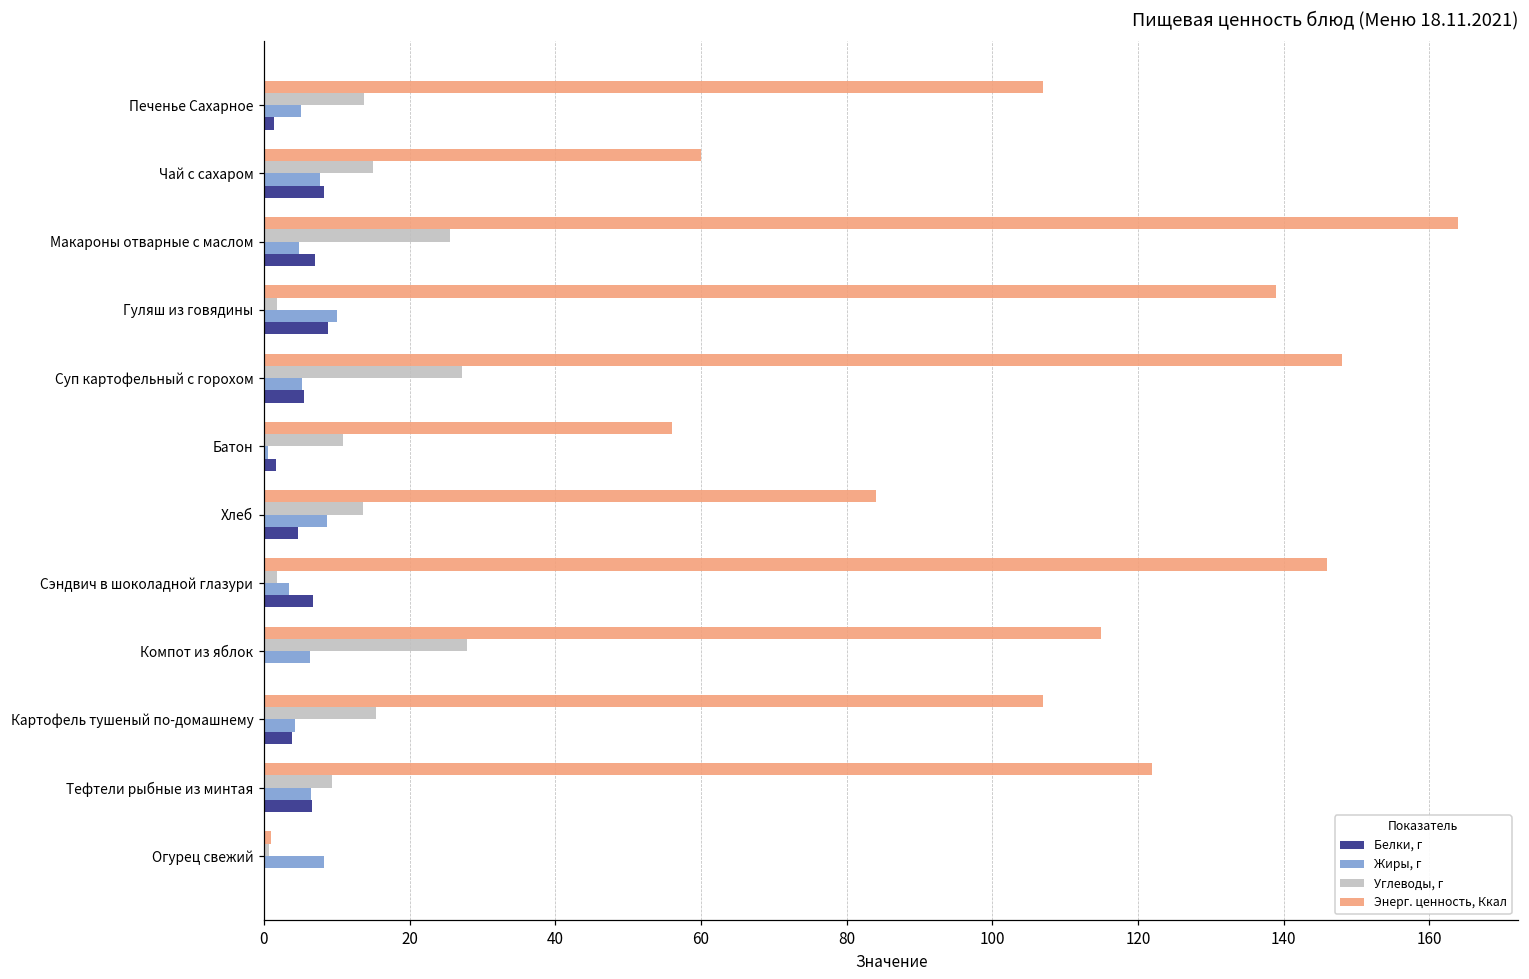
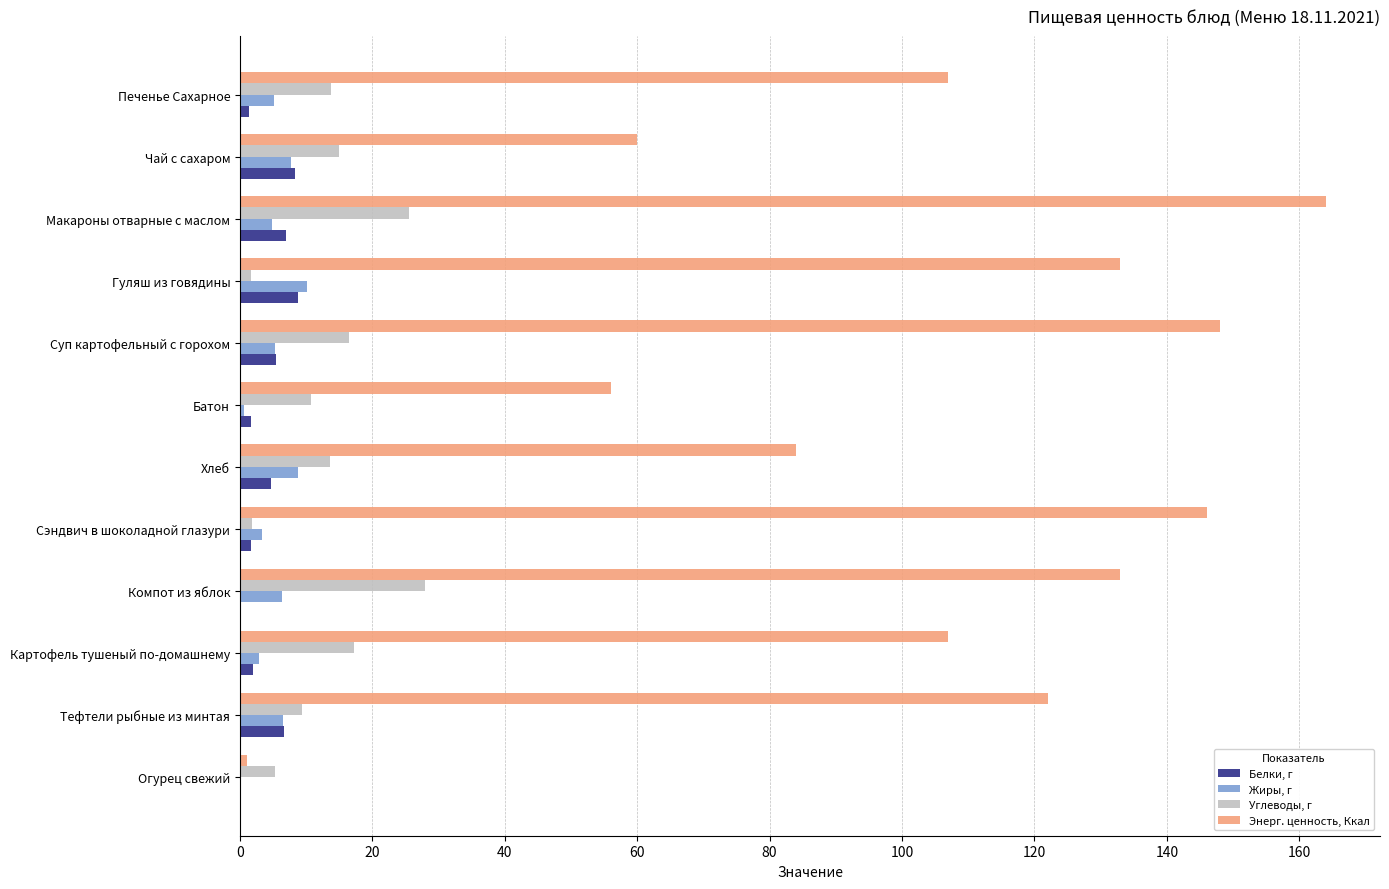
Энерг. ценность, Ккал, Гуляш из говядины: 139 -> 133
Углеводы, г, Суп картофельный с горохом: 27 -> 17
Белки, г, Сэндвич в шоколадной глазури: 7 -> 2
Энерг. ценность, Ккал, Компот из яблок: 115 -> 133
Углеводы, г, Картофель тушеный по-домашнему: 15 -> 17
Жиры, г, Картофель тушеный по-домашнему: 4 -> 3
Белки, г, Картофель тушеный по-домашнему: 4 -> 2
Углеводы, г, Огурец свежий: 1 -> 5
Жиры, г, Огурец свежий: 8 -> 0
